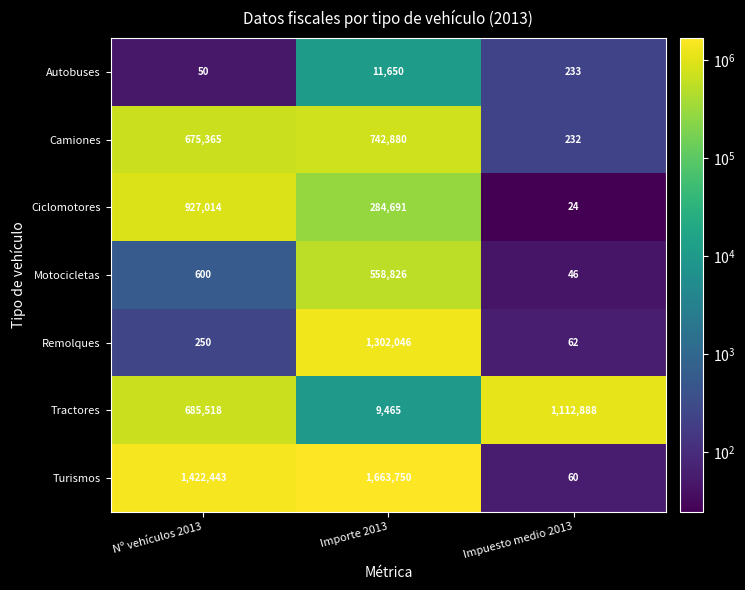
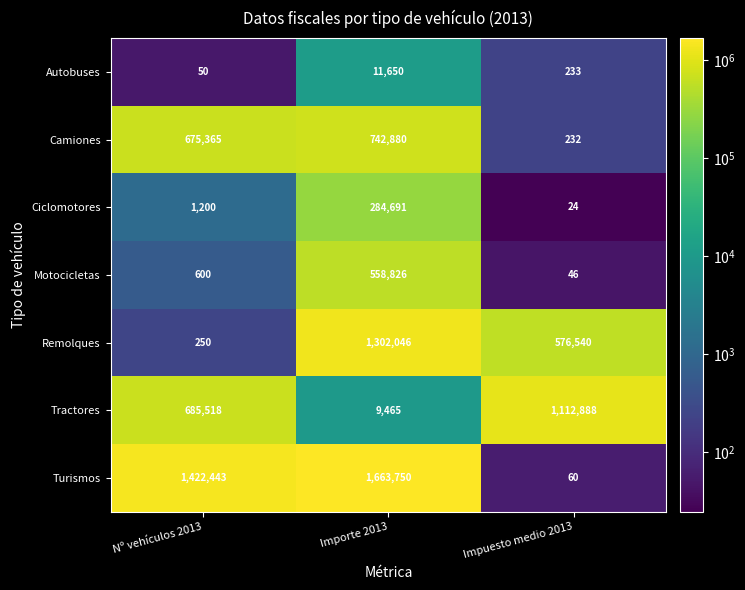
Ciclomotores, Nº vehículos 2013: 927,014 -> 1,200
Remolques, Impuesto medio 2013: 62 -> 576,540
